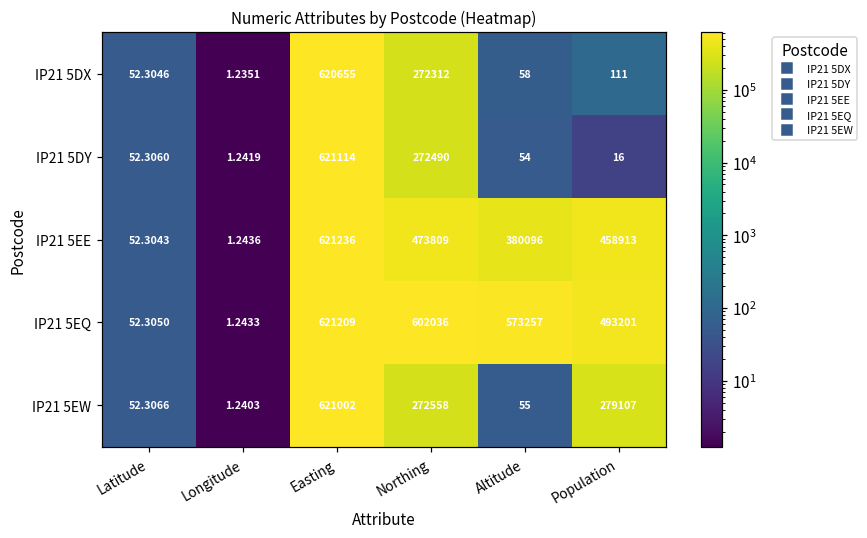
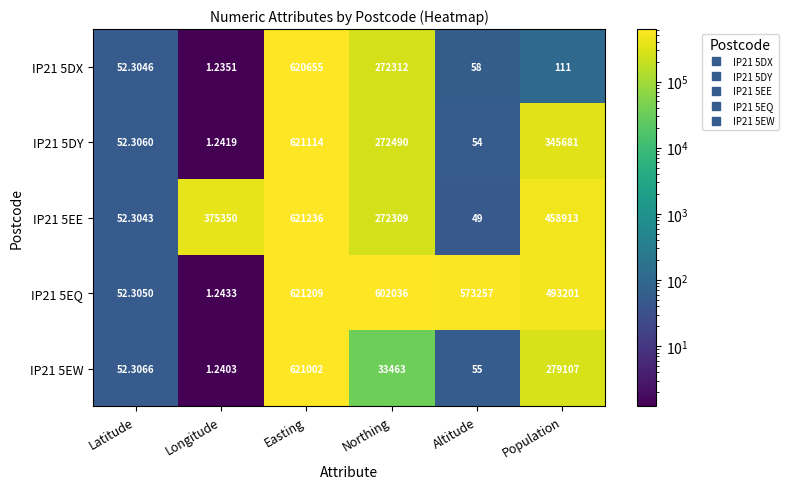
IP21 5DY, Population: 16 -> 345681
IP21 5EE, Longitude: 1.2436 -> 375350
IP21 5EE, Northing: 473809 -> 272309
IP21 5EE, Altitude: 380096 -> 49
IP21 5EW, Northing: 272558 -> 33463
